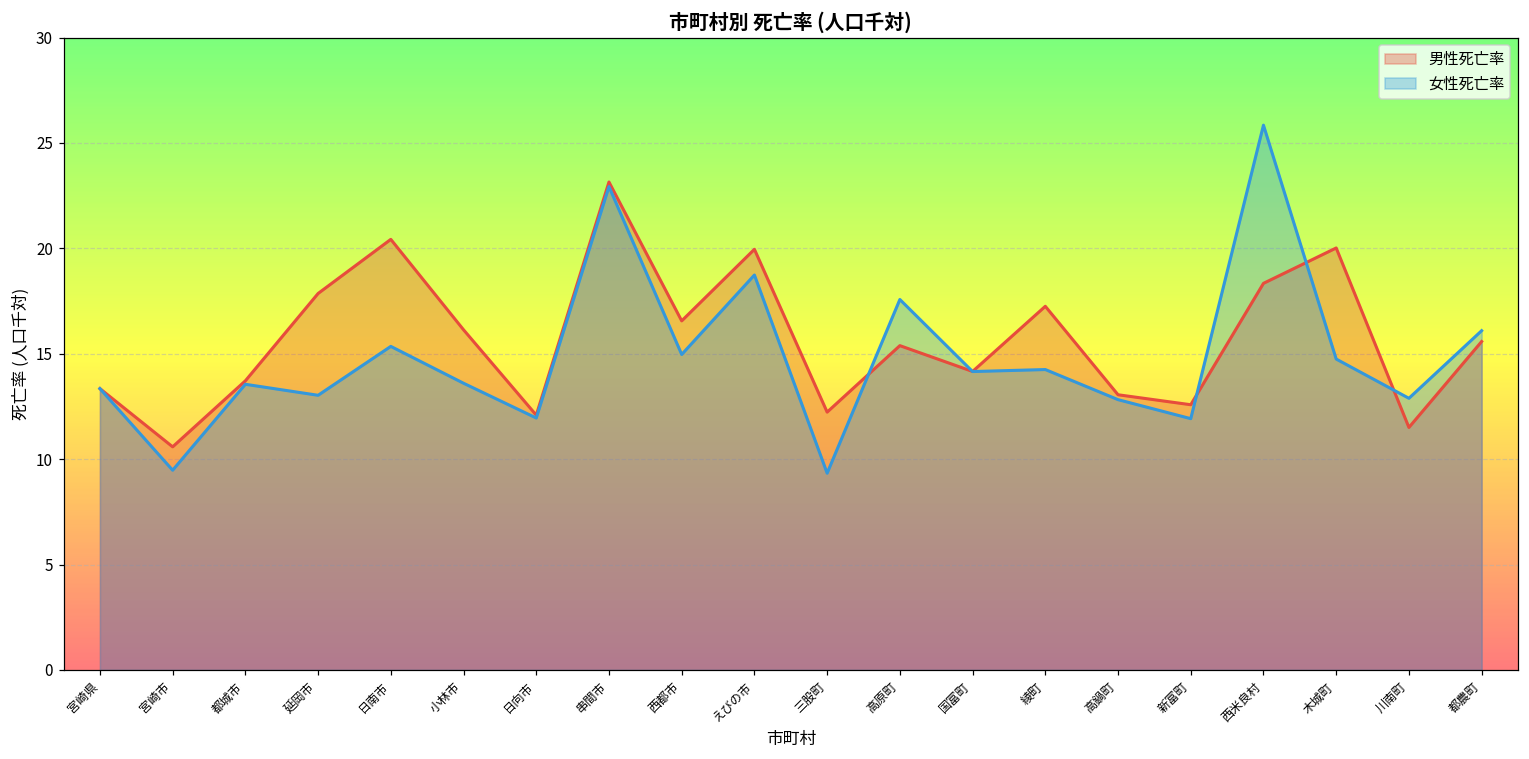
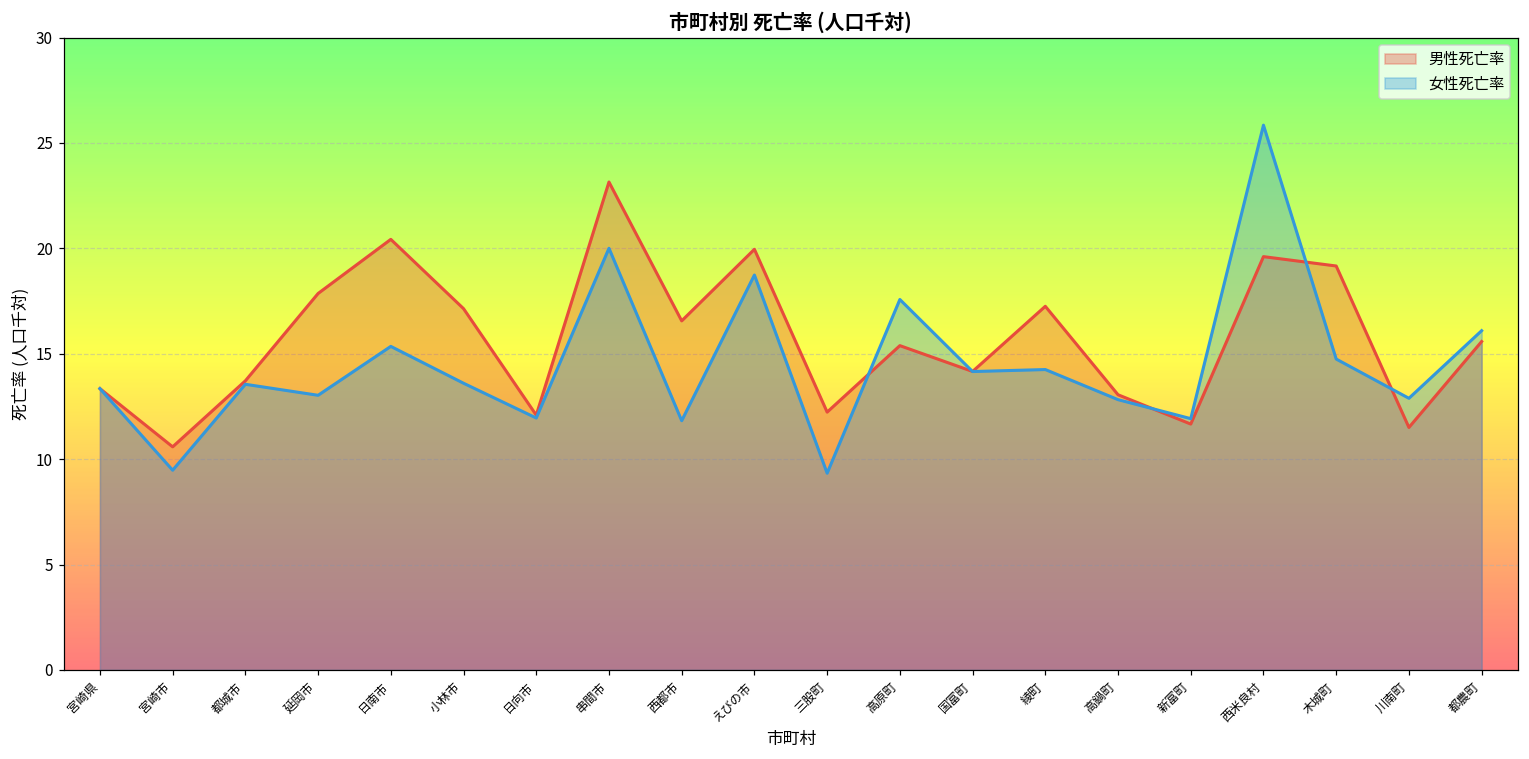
男性死亡率, 小林市: 16.1 -> 17.1
女性死亡率, 串間市: 22.9 -> 20.0
女性死亡率, 西都市: 15.0 -> 11.8
男性死亡率, 新富町: 12.6 -> 11.7
男性死亡率, 西米良村: 18.3 -> 19.6
男性死亡率, 木城町: 20.0 -> 19.2
